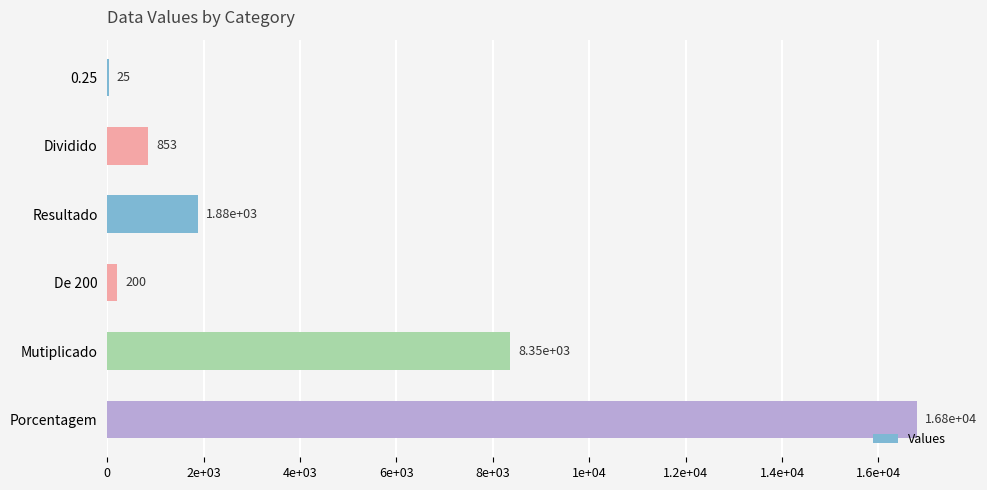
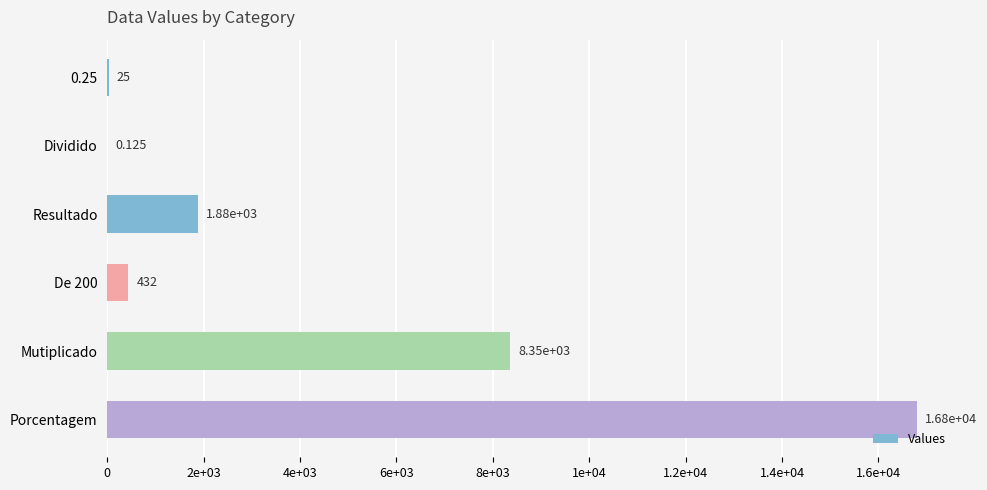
Dividido: 853 -> 0.125
De 200: 200 -> 432
